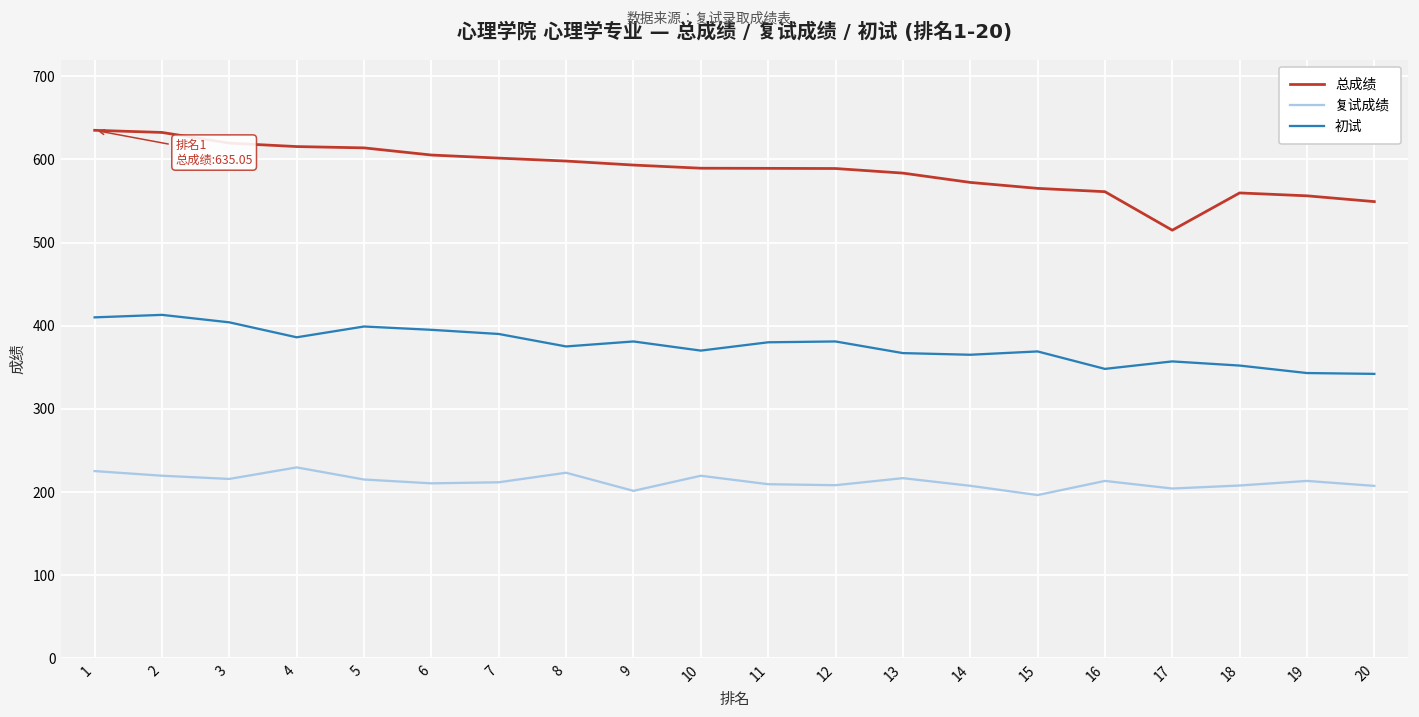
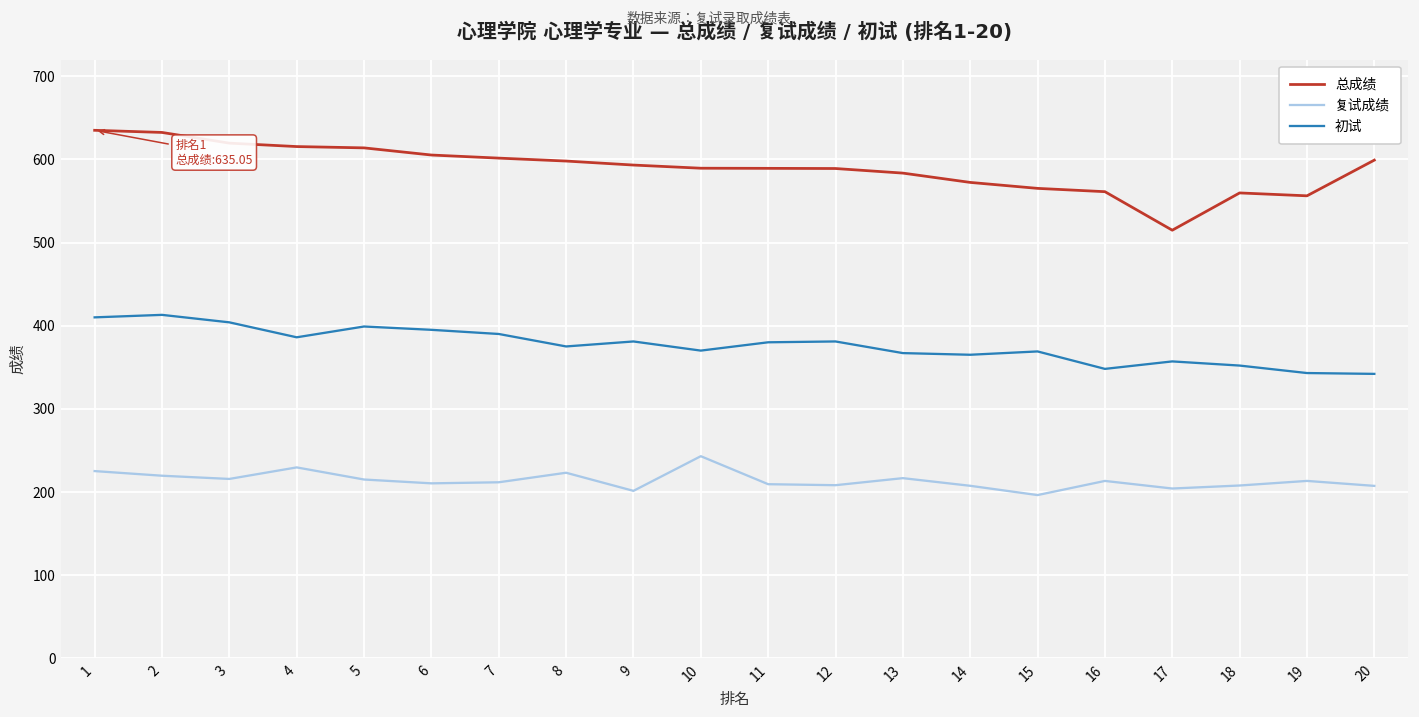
复试成绩, 10: 220 -> 240
总成绩, 20: 550 -> 600
